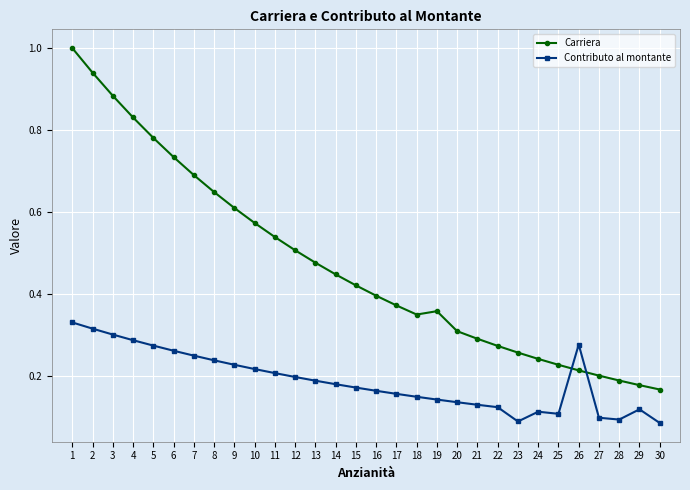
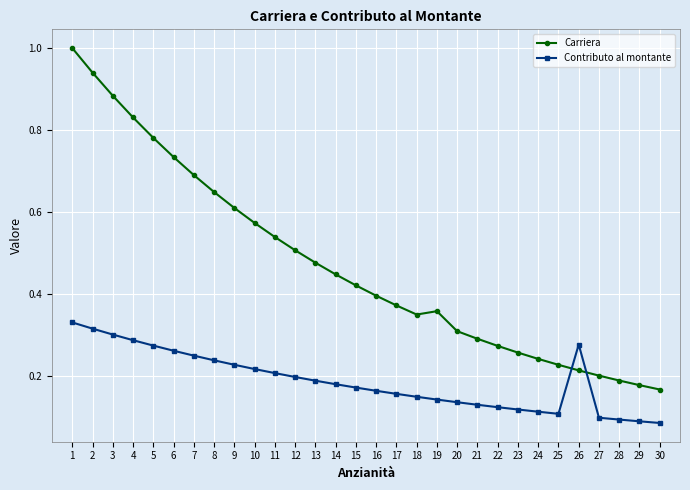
Contributo al montante, 23: 0.09 -> 0.12
Contributo al montante, 29: 0.12 -> 0.09
